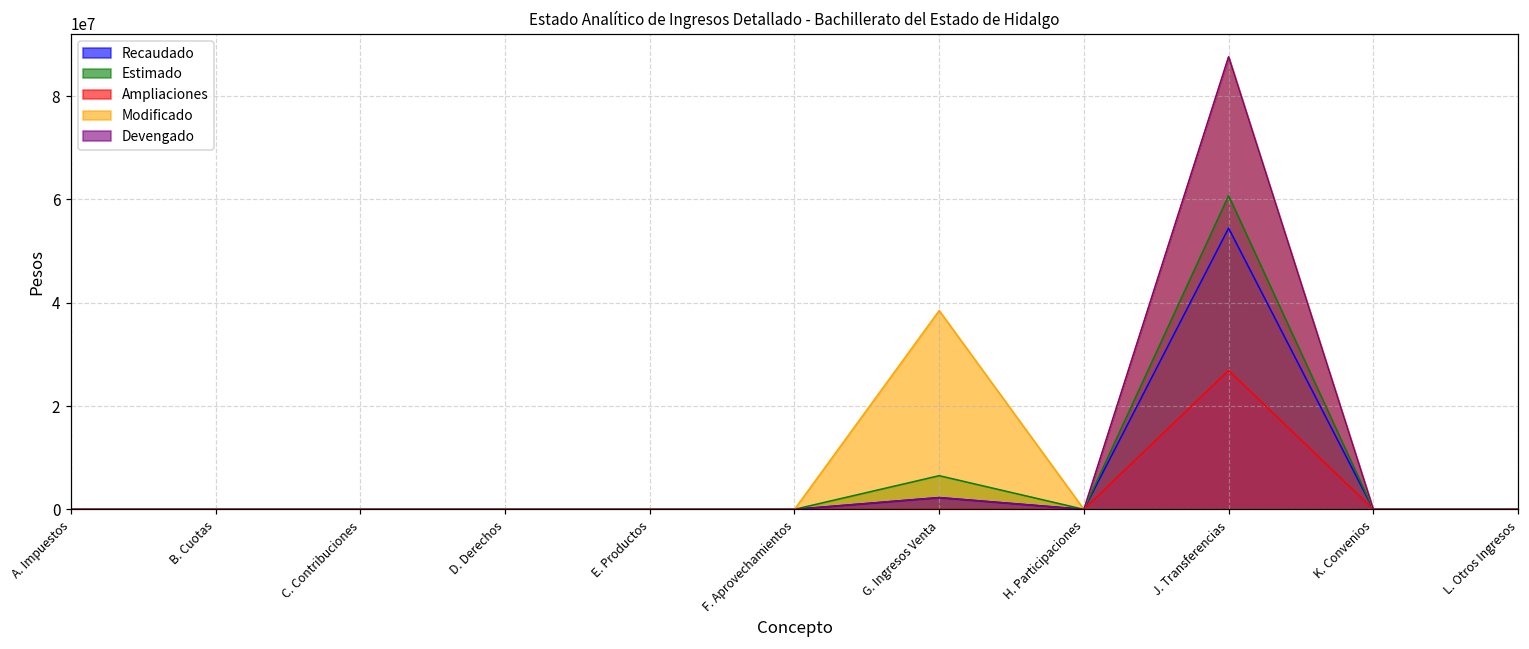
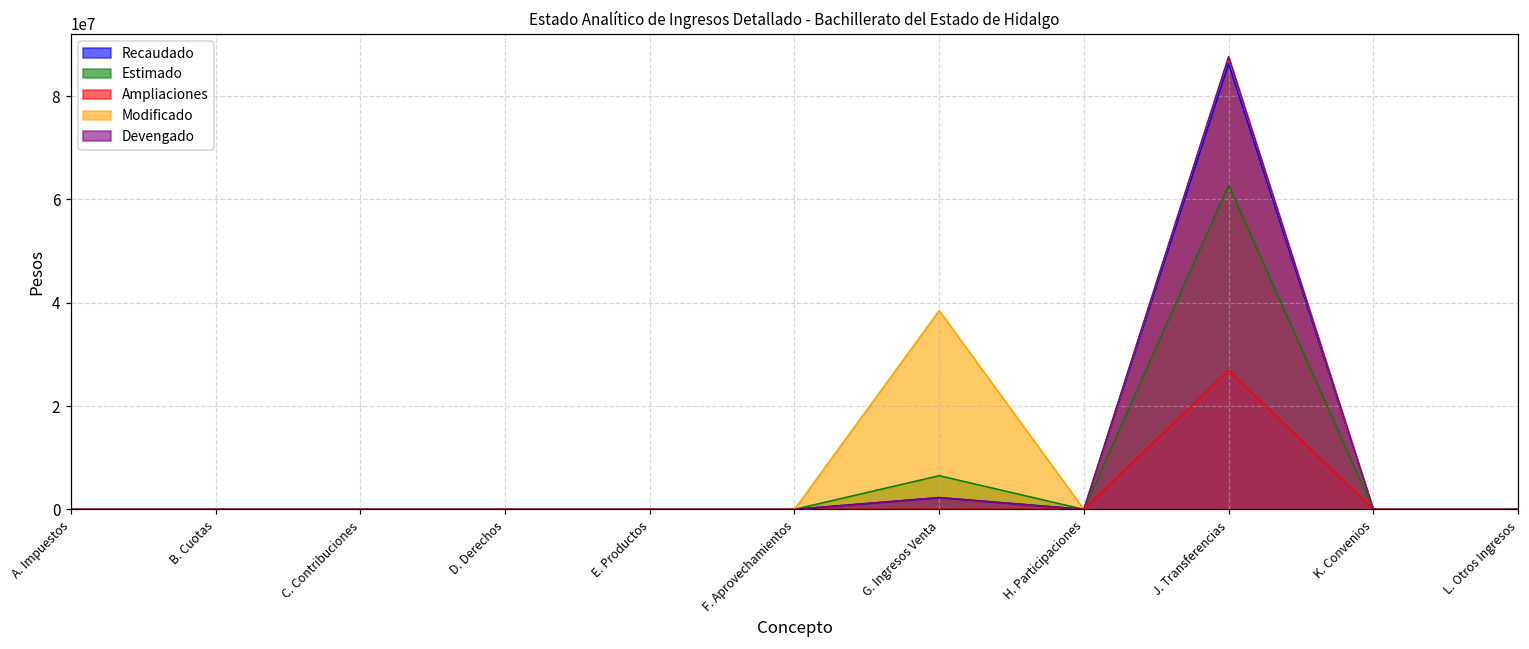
Recaudado, J. Transferencias: 54000000 -> 86000000
Estimado, J. Transferencias: 61000000 -> 63000000
